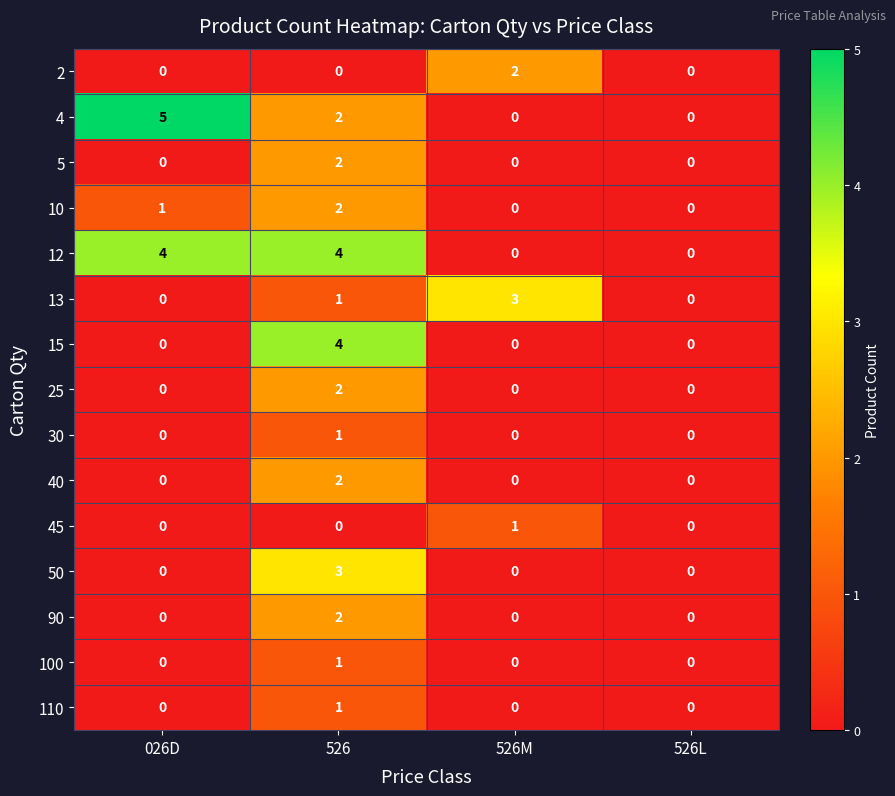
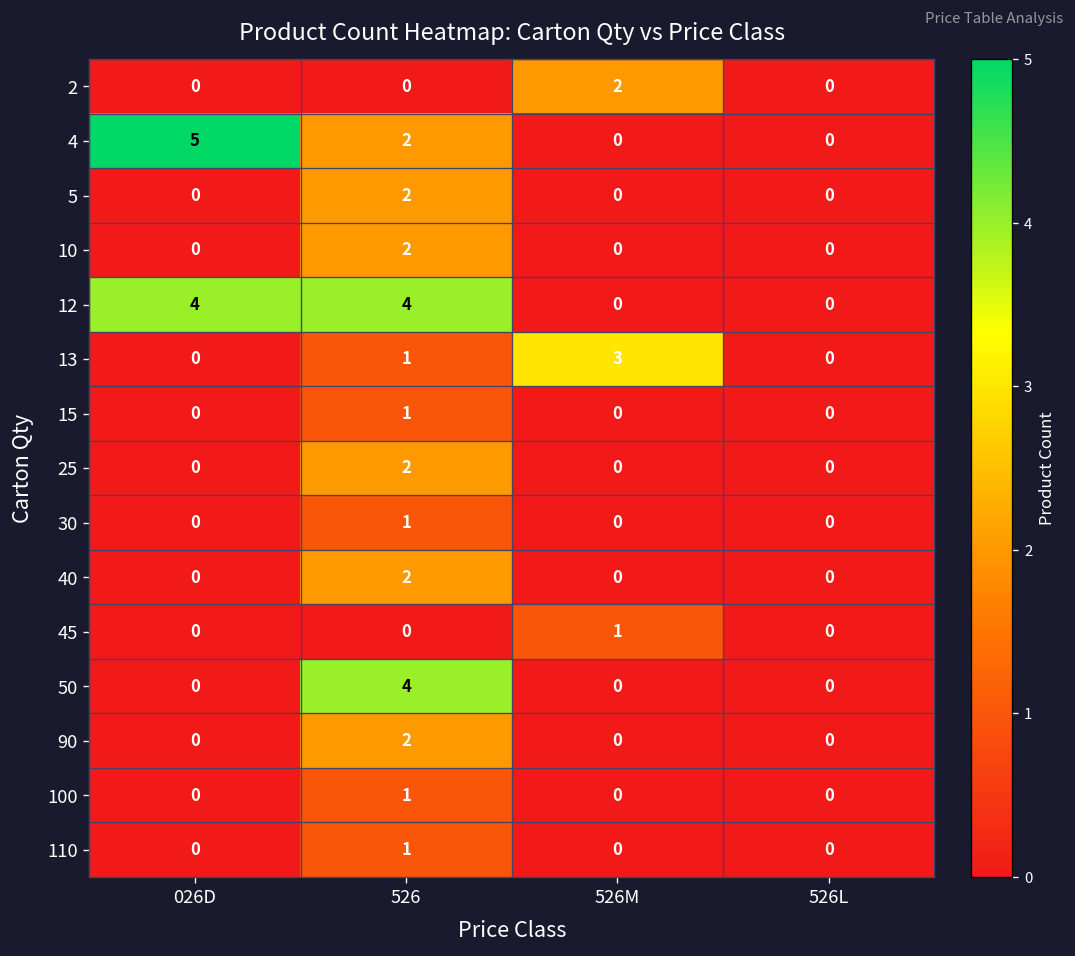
10, 026D: 1 -> 0
15, 526: 4 -> 1
50, 526: 3 -> 4
